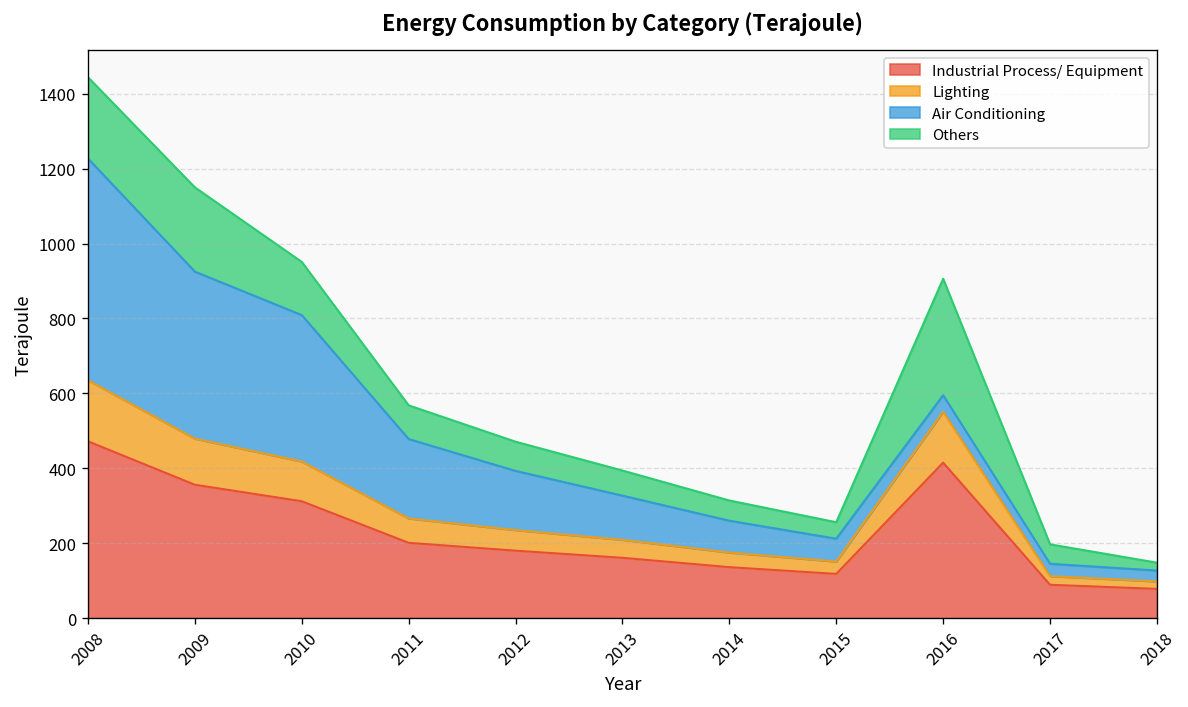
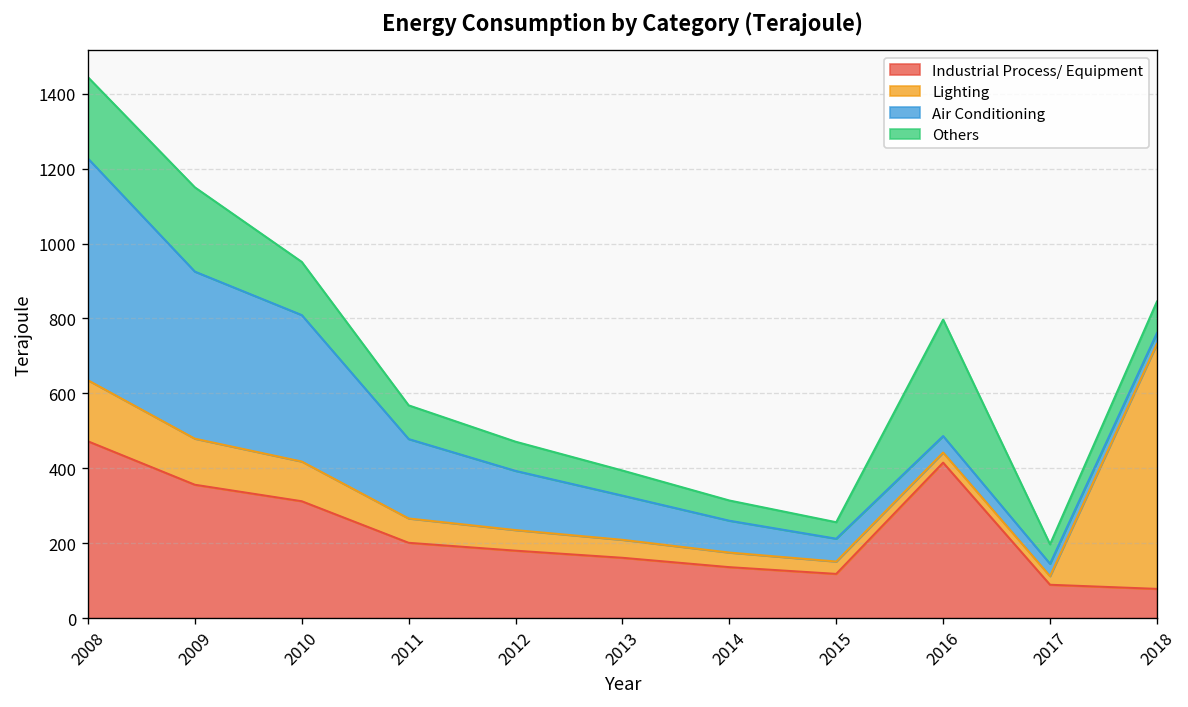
Lighting, 2016: 140 -> 30
Lighting, 2018: 20 -> 650
Others, 2018: 20 -> 80
